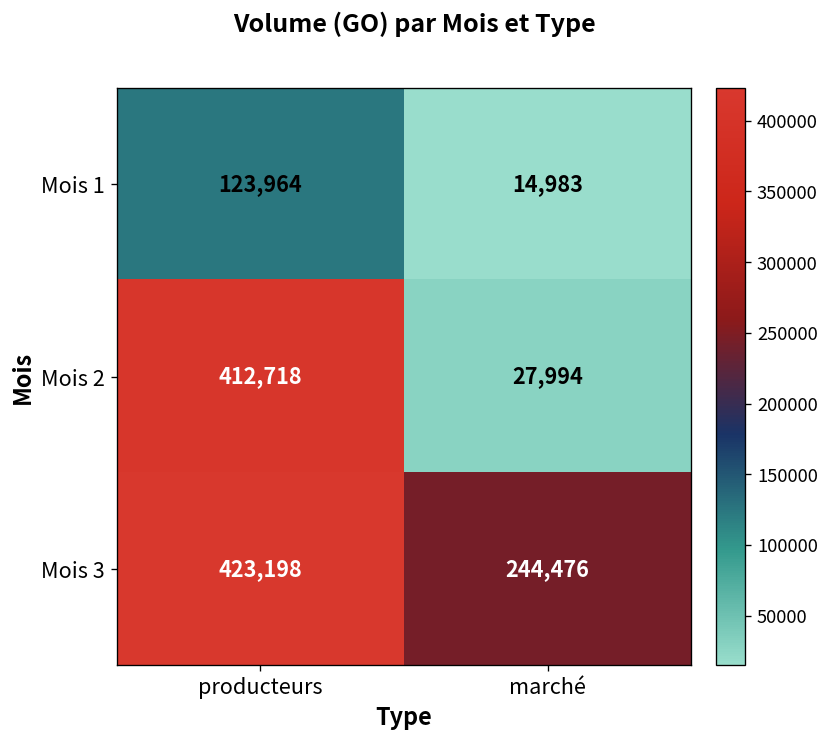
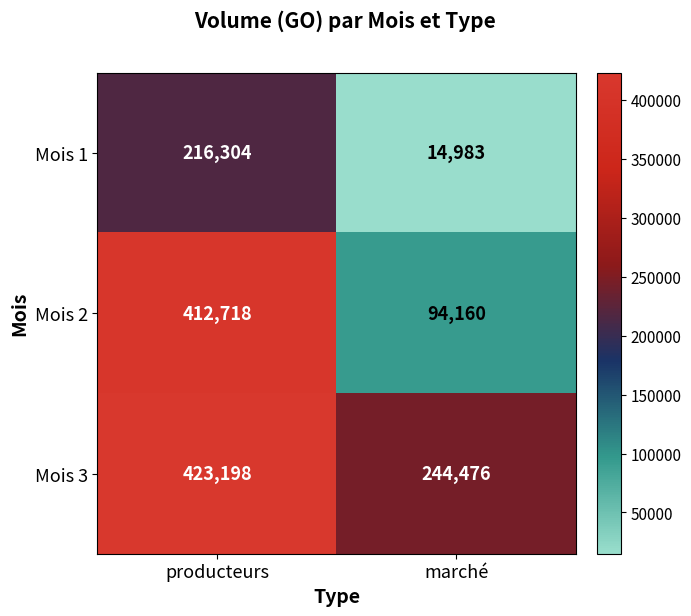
Mois 1, producteurs: 123,964 -> 216,304
Mois 2, marché: 27,994 -> 94,160
